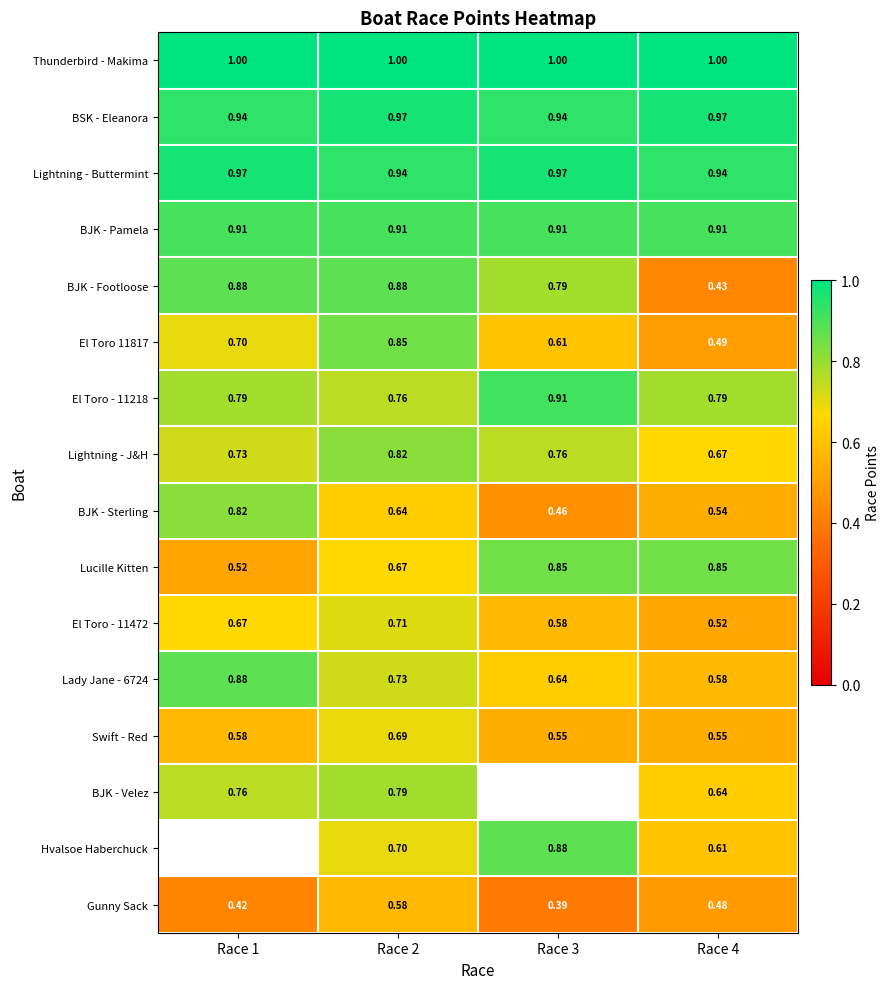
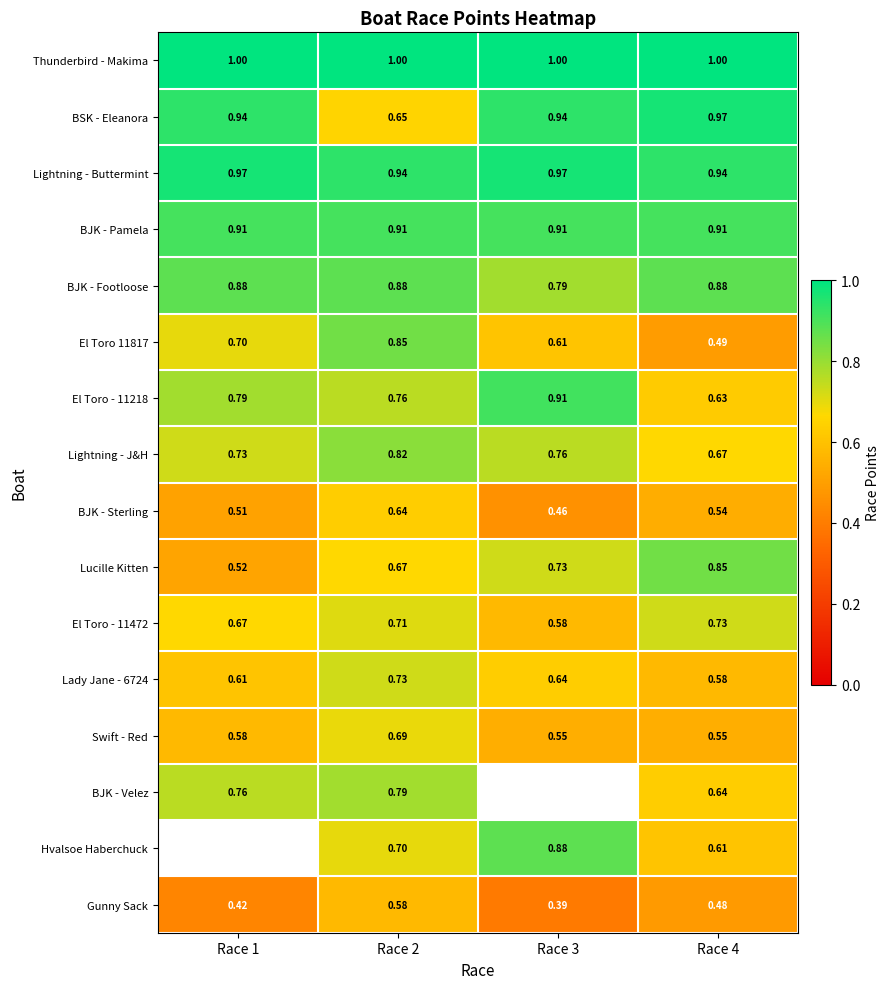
BSK - Eleanora, Race 2: 0.97 -> 0.65
BJK - Footloose, Race 4: 0.43 -> 0.88
El Toro - 11218, Race 4: 0.79 -> 0.63
BJK - Sterling, Race 1: 0.82 -> 0.51
Lucille Kitten, Race 3: 0.85 -> 0.73
El Toro - 11472, Race 4: 0.52 -> 0.73
Lady Jane - 6724, Race 1: 0.88 -> 0.61
